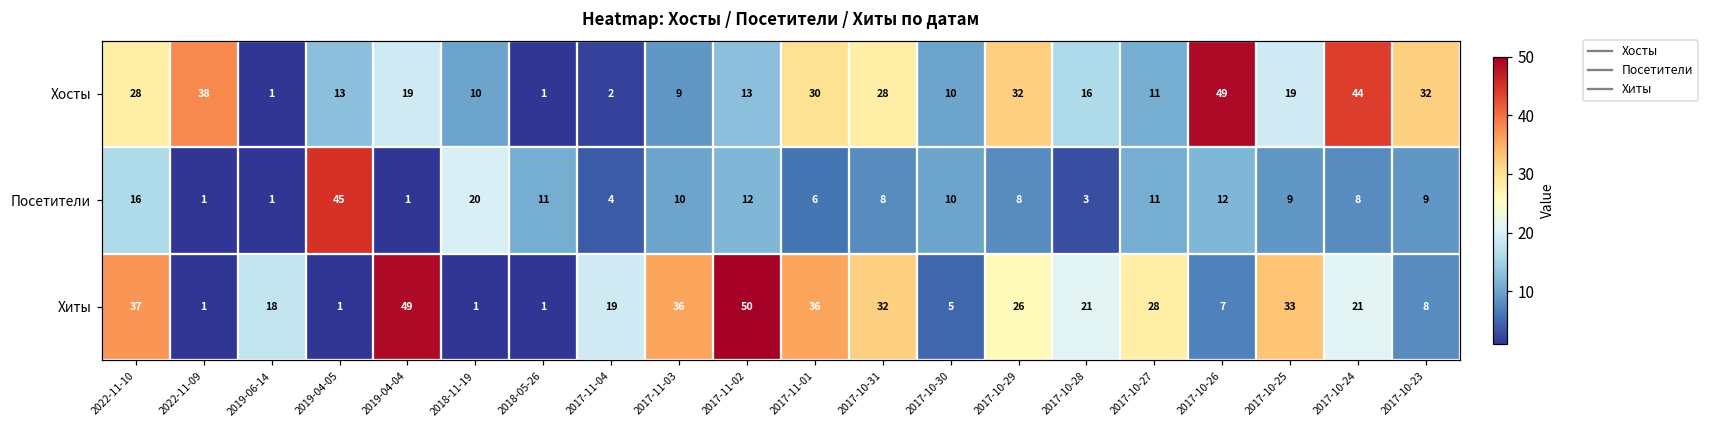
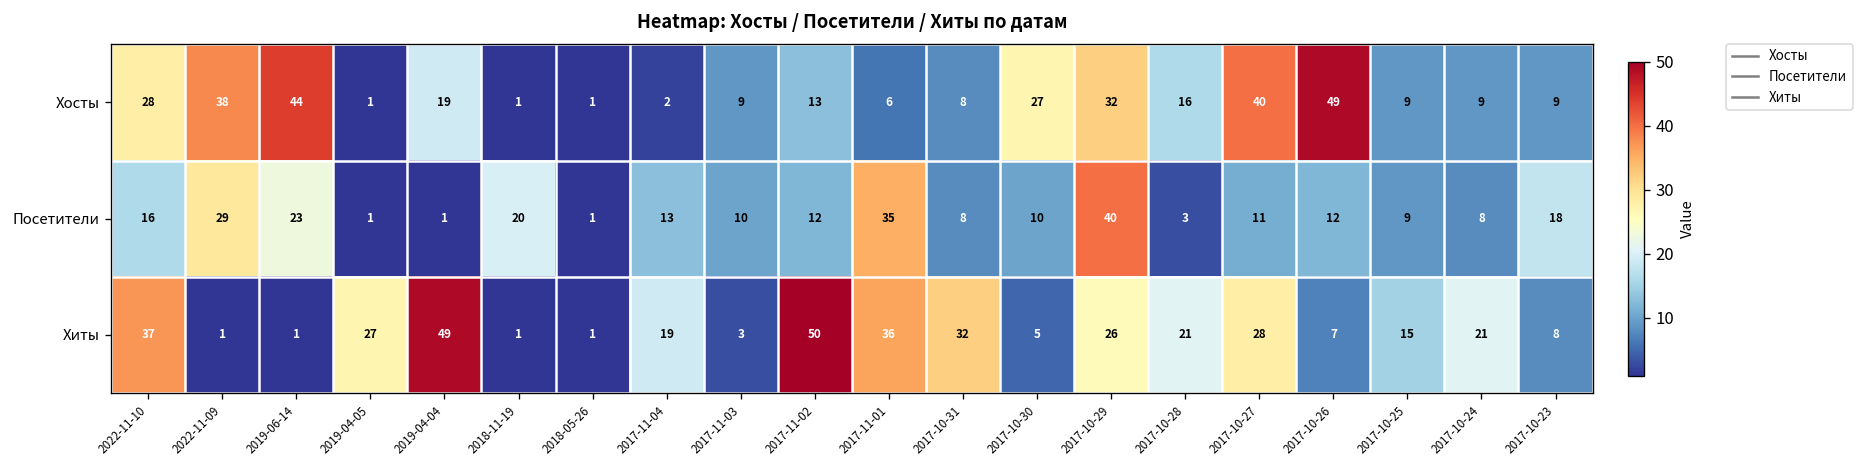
Хосты, 2019-06-14: 1 -> 44
Хосты, 2019-04-05: 13 -> 1
Хосты, 2018-11-19: 10 -> 1
Хосты, 2017-11-01: 30 -> 6
Хосты, 2017-10-31: 28 -> 8
Хосты, 2017-10-30: 10 -> 27
Хосты, 2017-10-27: 11 -> 40
Хосты, 2017-10-25: 19 -> 9
Хосты, 2017-10-24: 44 -> 9
Хосты, 2017-10-23: 32 -> 9
Посетители, 2022-11-09: 1 -> 29
Посетители, 2019-06-14: 1 -> 23
Посетители, 2019-04-05: 45 -> 1
Посетители, 2018-05-26: 11 -> 1
Посетители, 2017-11-04: 4 -> 13
Посетители, 2017-11-01: 6 -> 35
Посетители, 2017-10-29: 8 -> 40
Посетители, 2017-10-23: 9 -> 18
Хиты, 2019-06-14: 18 -> 1
Хиты, 2019-04-05: 1 -> 27
Хиты, 2017-11-03: 36 -> 3
Хиты, 2017-10-25: 33 -> 15
